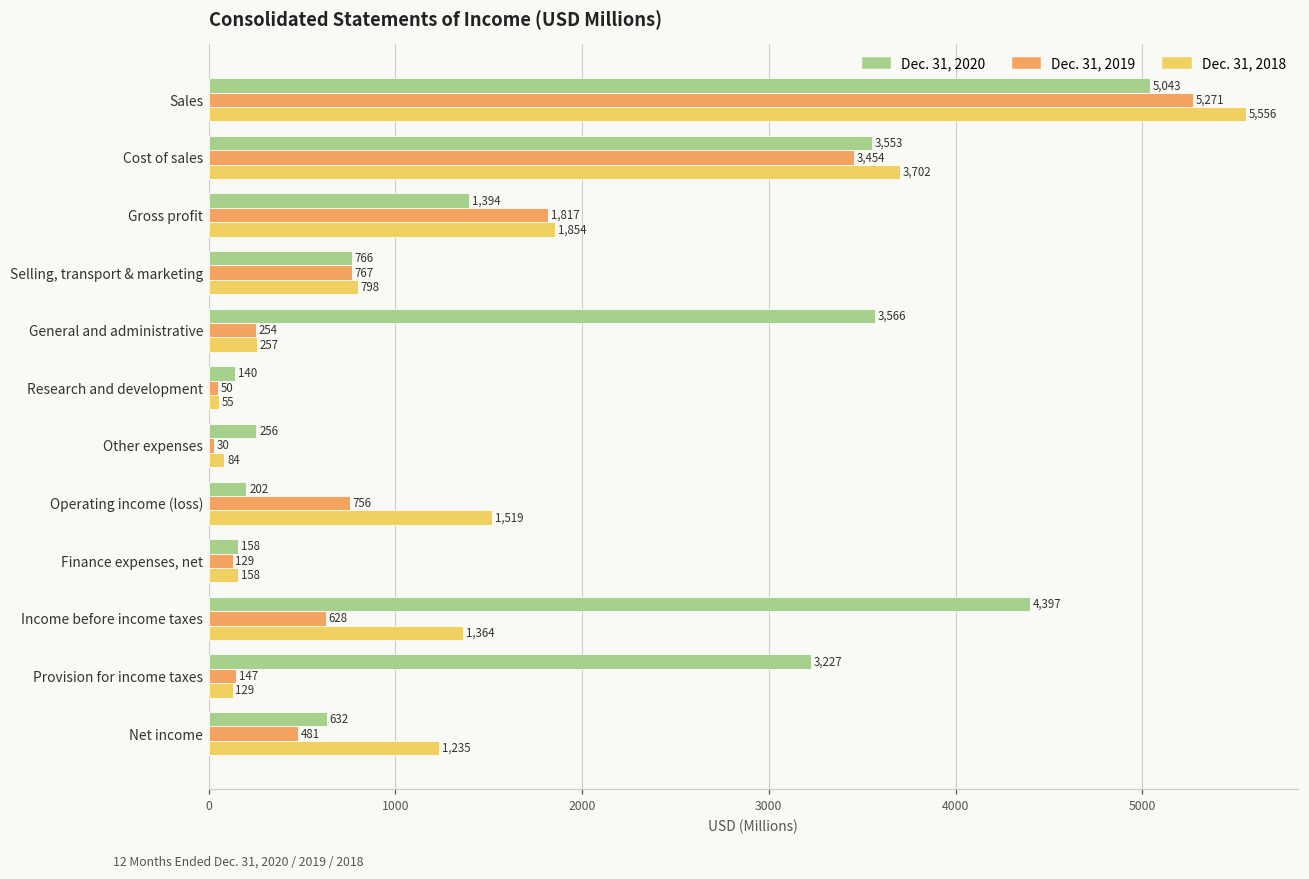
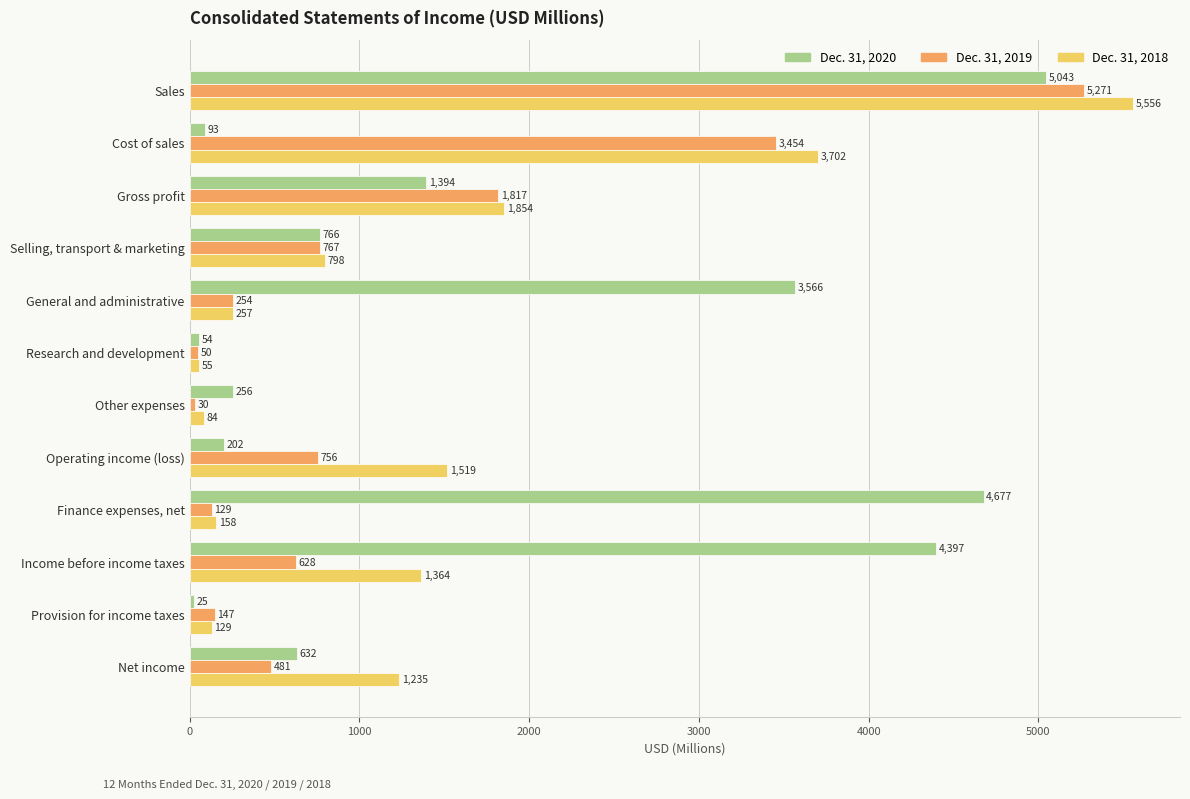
Dec. 31, 2020, Cost of sales: 3,553 -> 93
Dec. 31, 2020, Research and development: 140 -> 54
Dec. 31, 2020, Finance expenses, net: 158 -> 4,677
Dec. 31, 2020, Provision for income taxes: 3,227 -> 25
